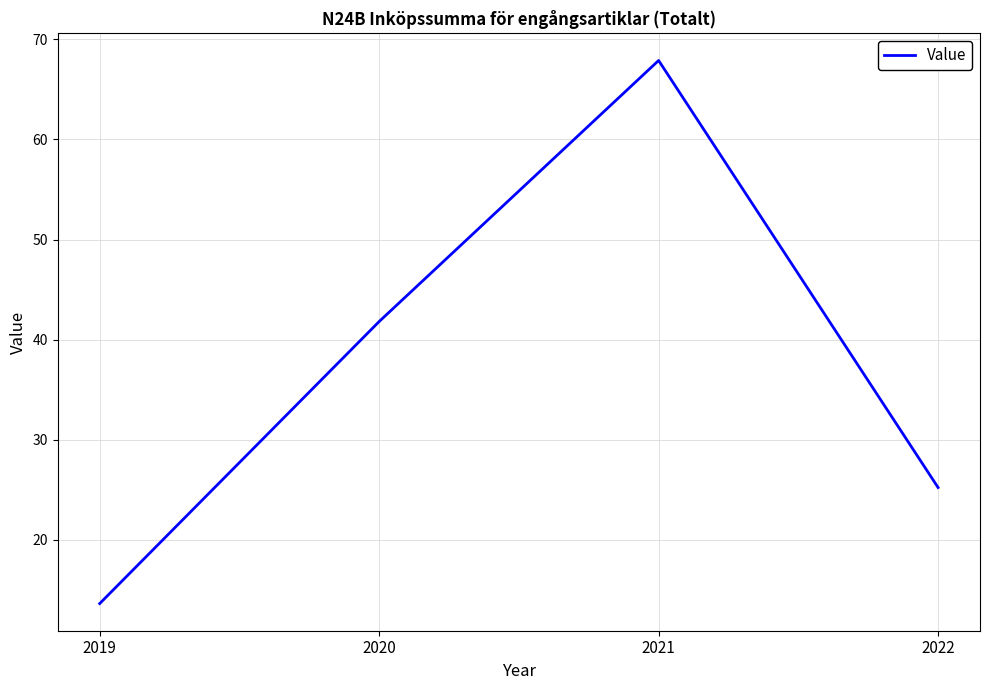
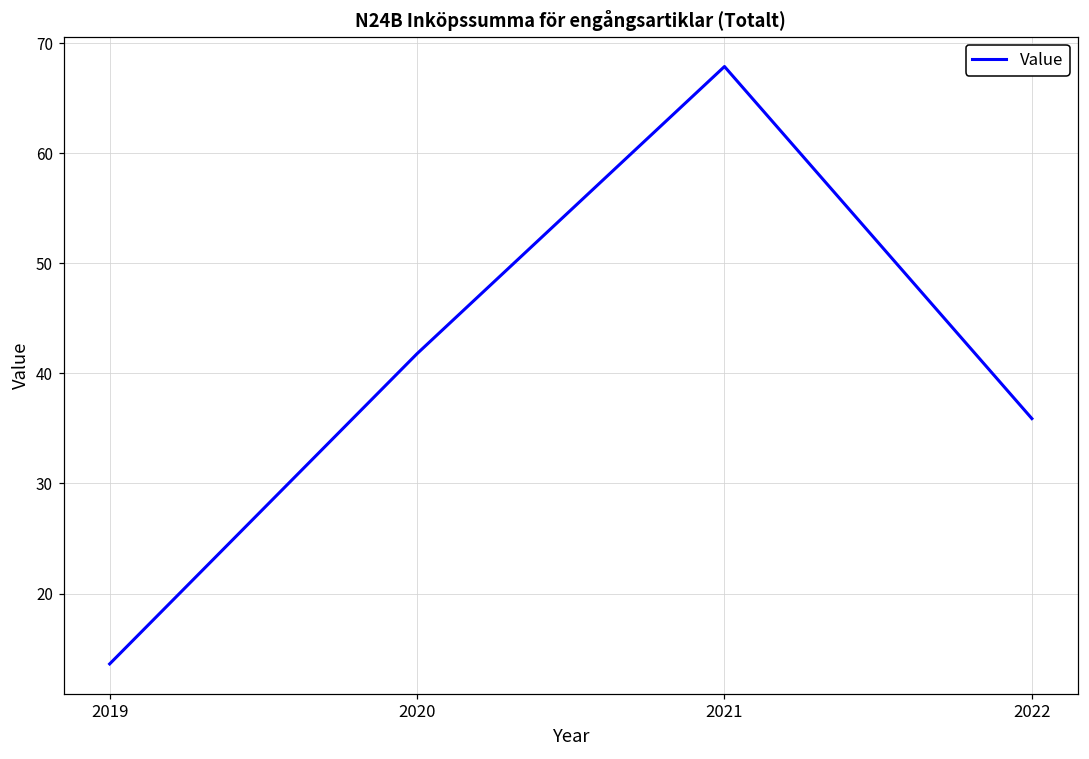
2022: 25.2 -> 35.9
